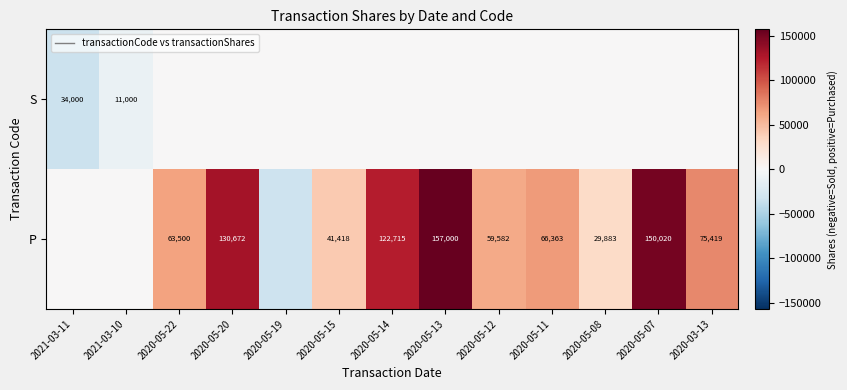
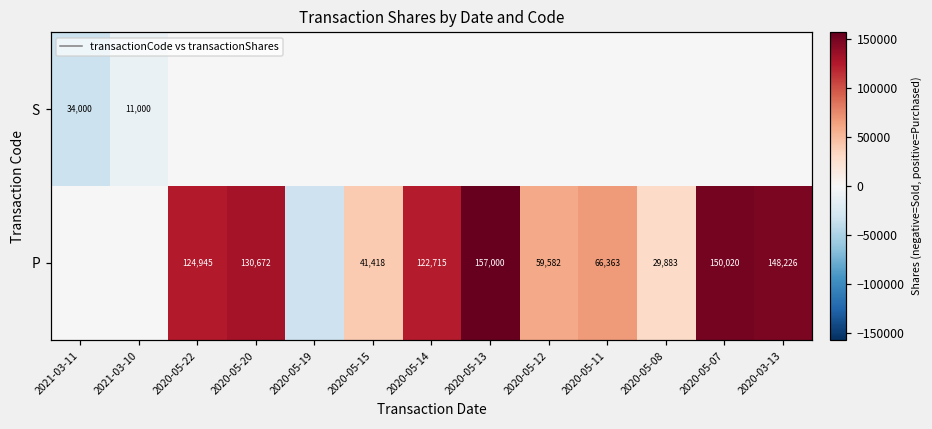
P, 2020-05-22: 63,500 -> 124,945
P, 2020-03-13: 75,419 -> 148,226
